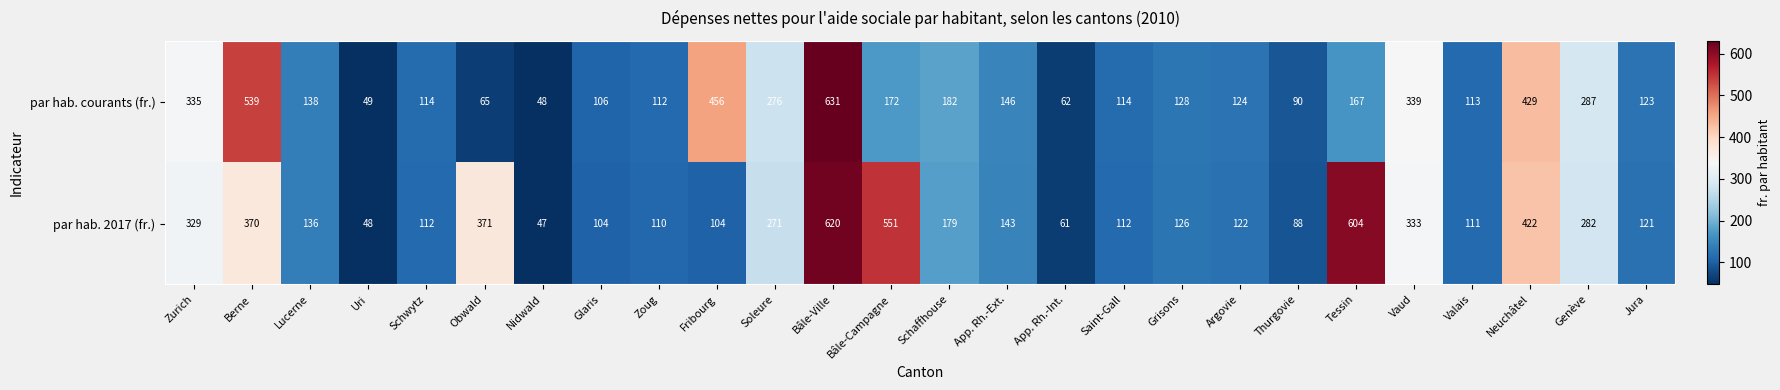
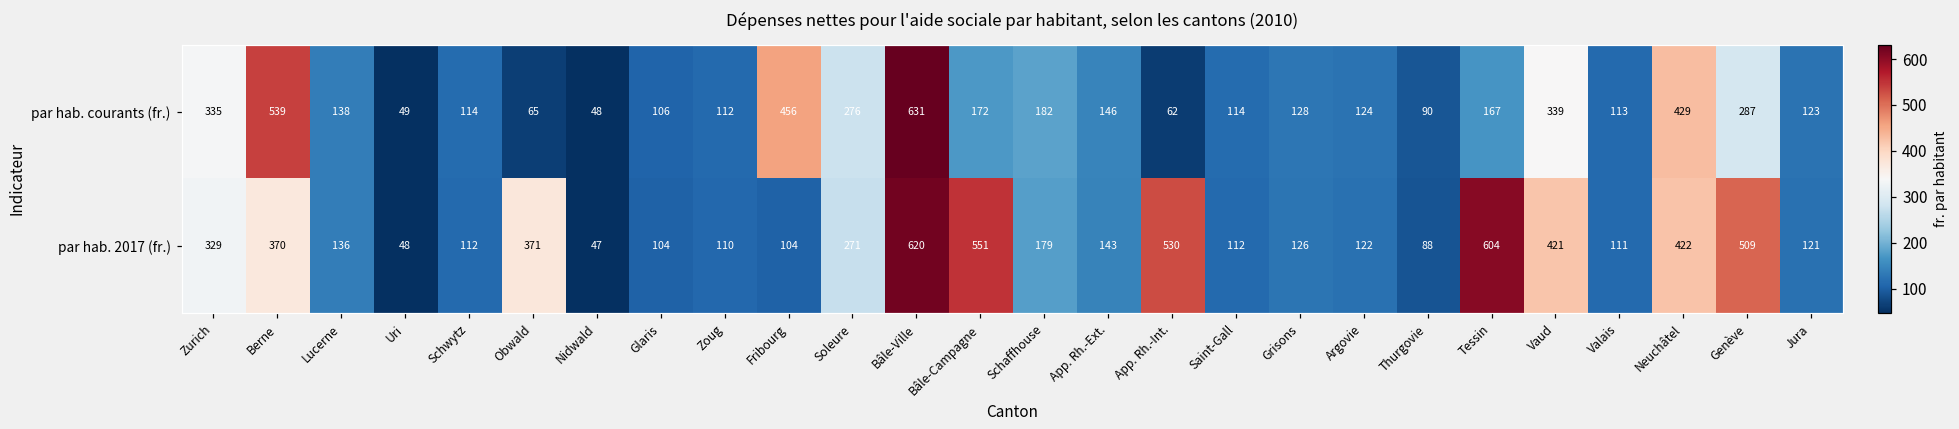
par hab. 2017 (fr.), App. Rh.-Int.: 61 -> 530
par hab. 2017 (fr.), Vaud: 333 -> 421
par hab. 2017 (fr.), Genève: 282 -> 509
